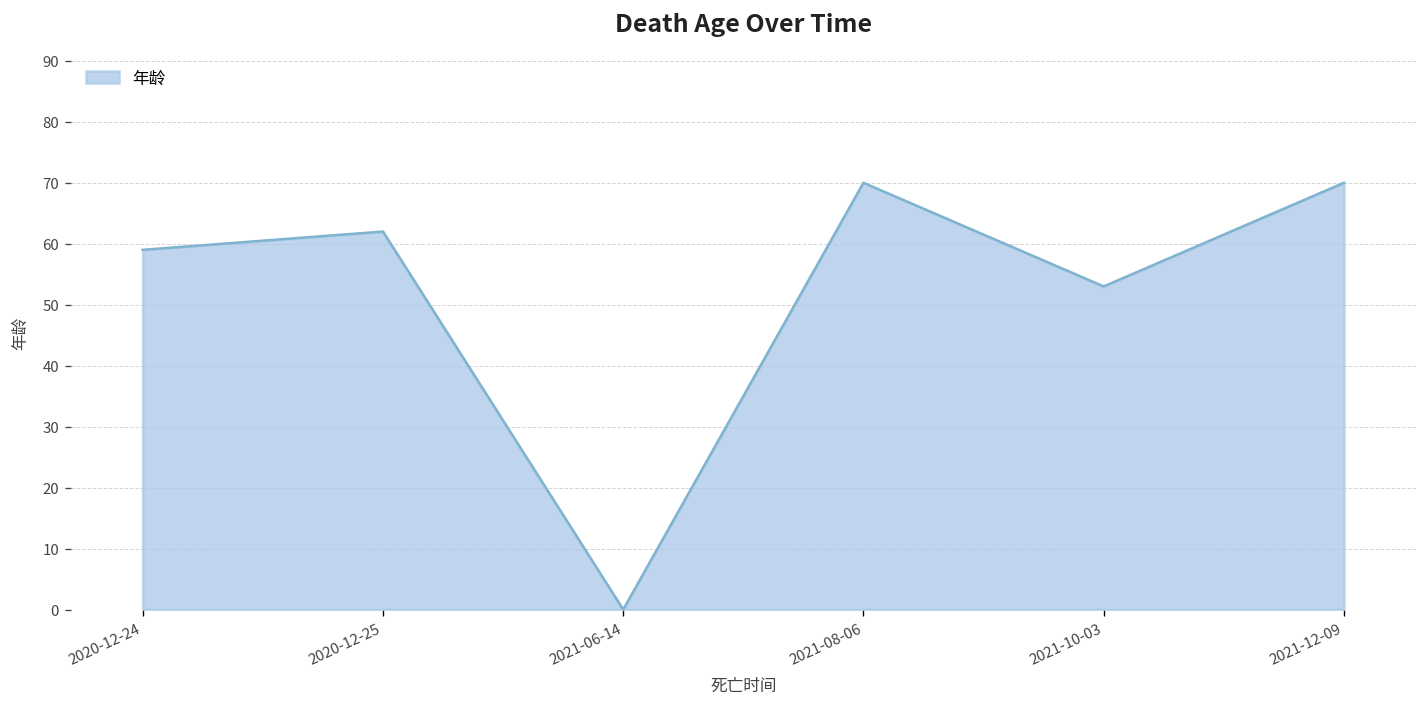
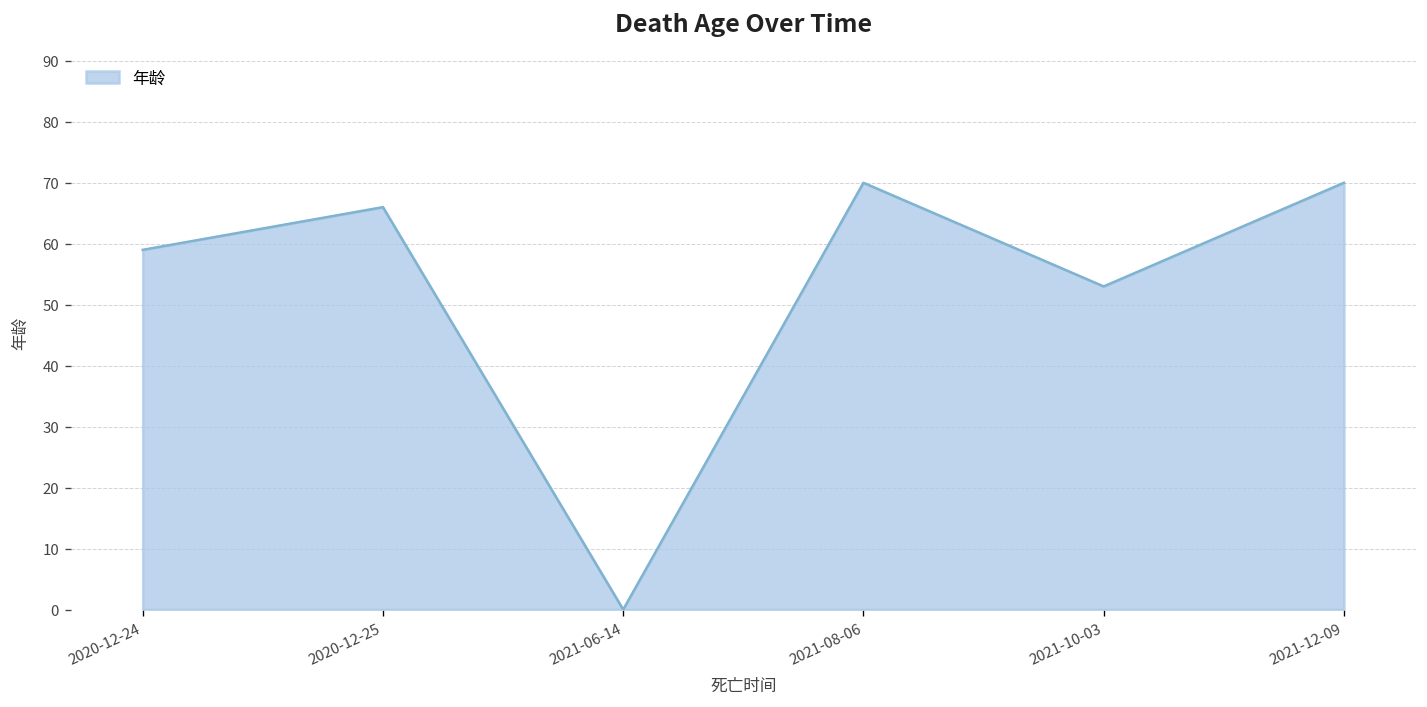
2020-12-25: 62 -> 66
